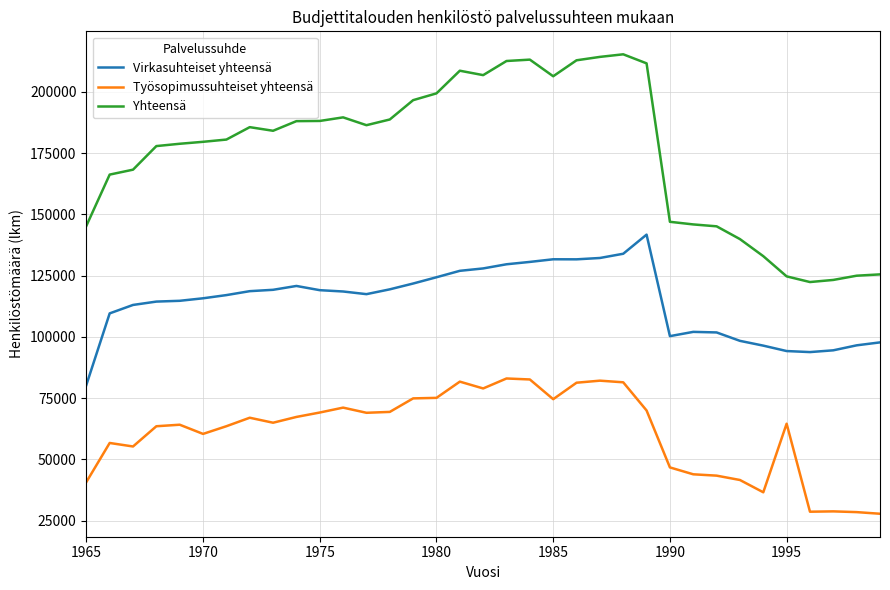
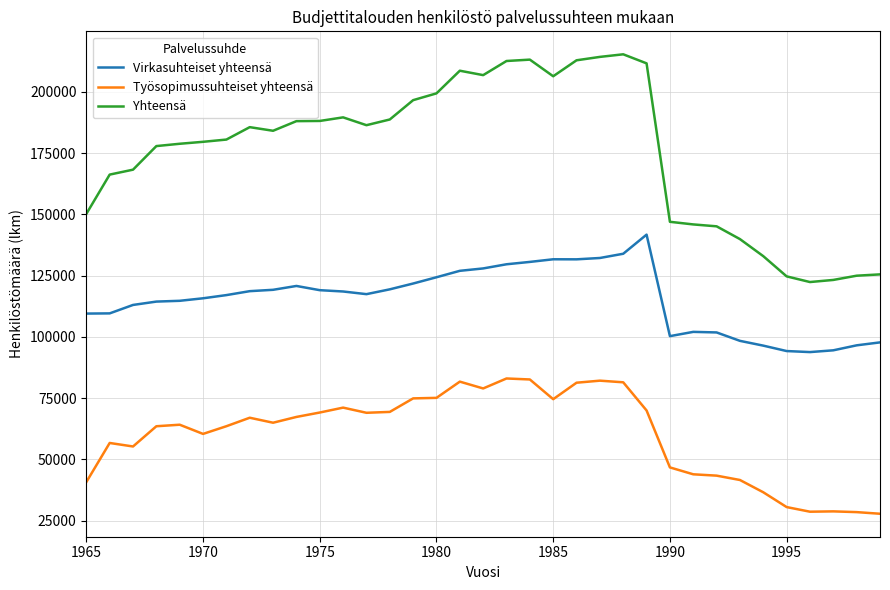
Virkasuhteiset yhteensä, 1965: 80000 -> 109000
Yhteensä, 1965: 145000 -> 150000
Työsopimussuhteiset yhteensä, 1995: 65000 -> 30000
